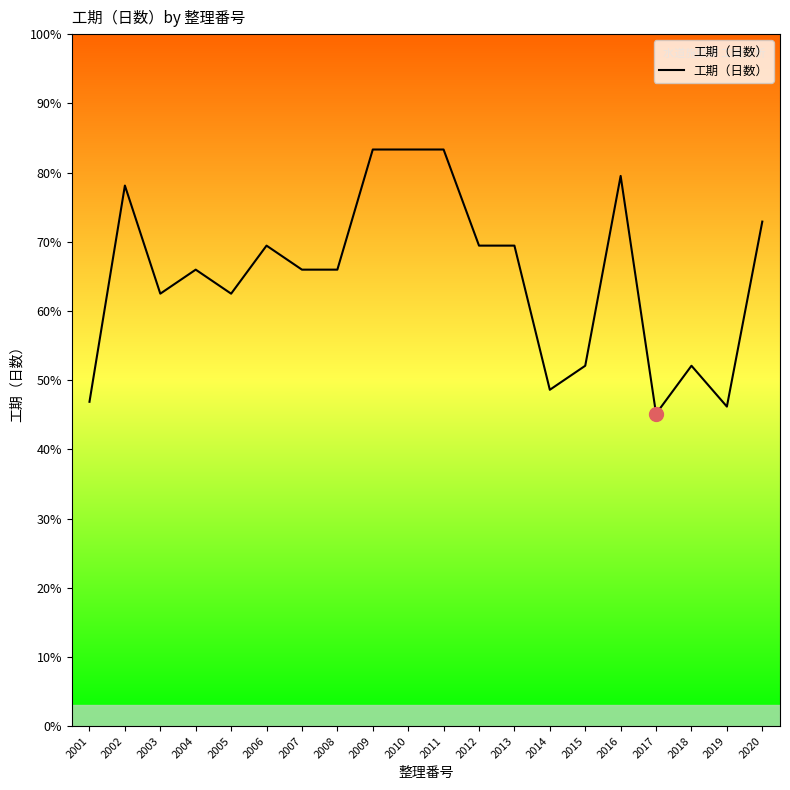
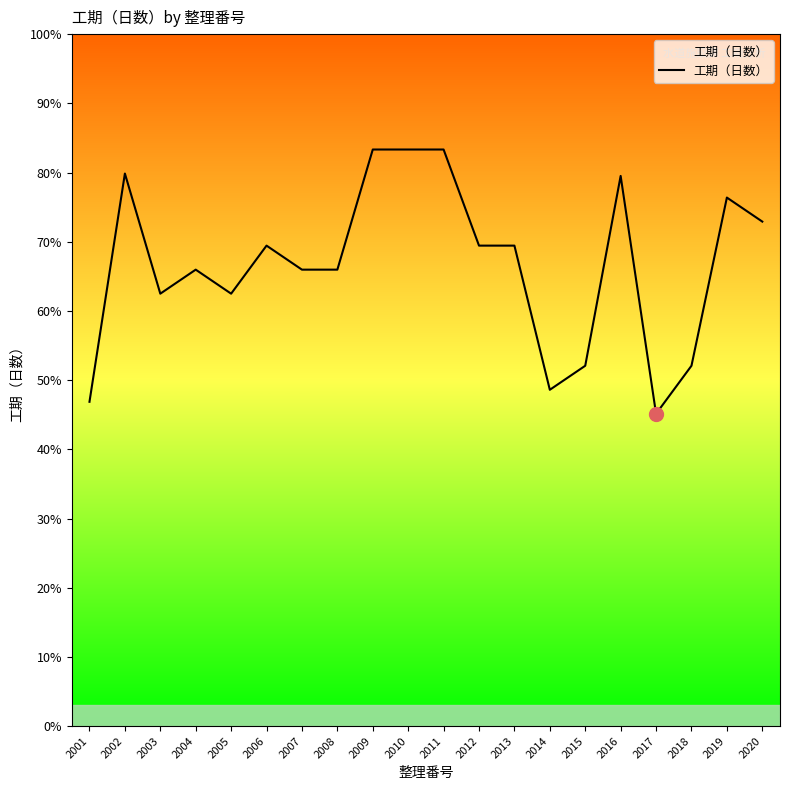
工期（日数）, 2002: 78% -> 80%
工期（日数）, 2019: 46% -> 76%
